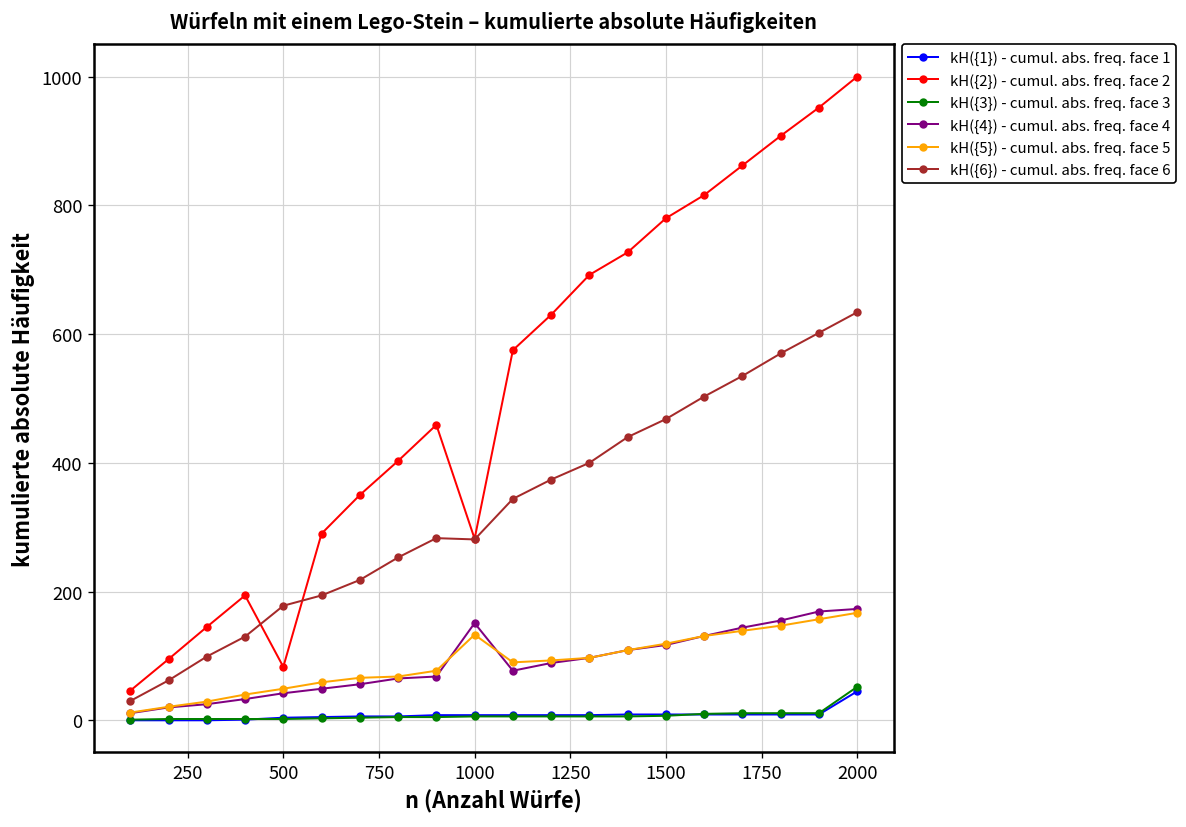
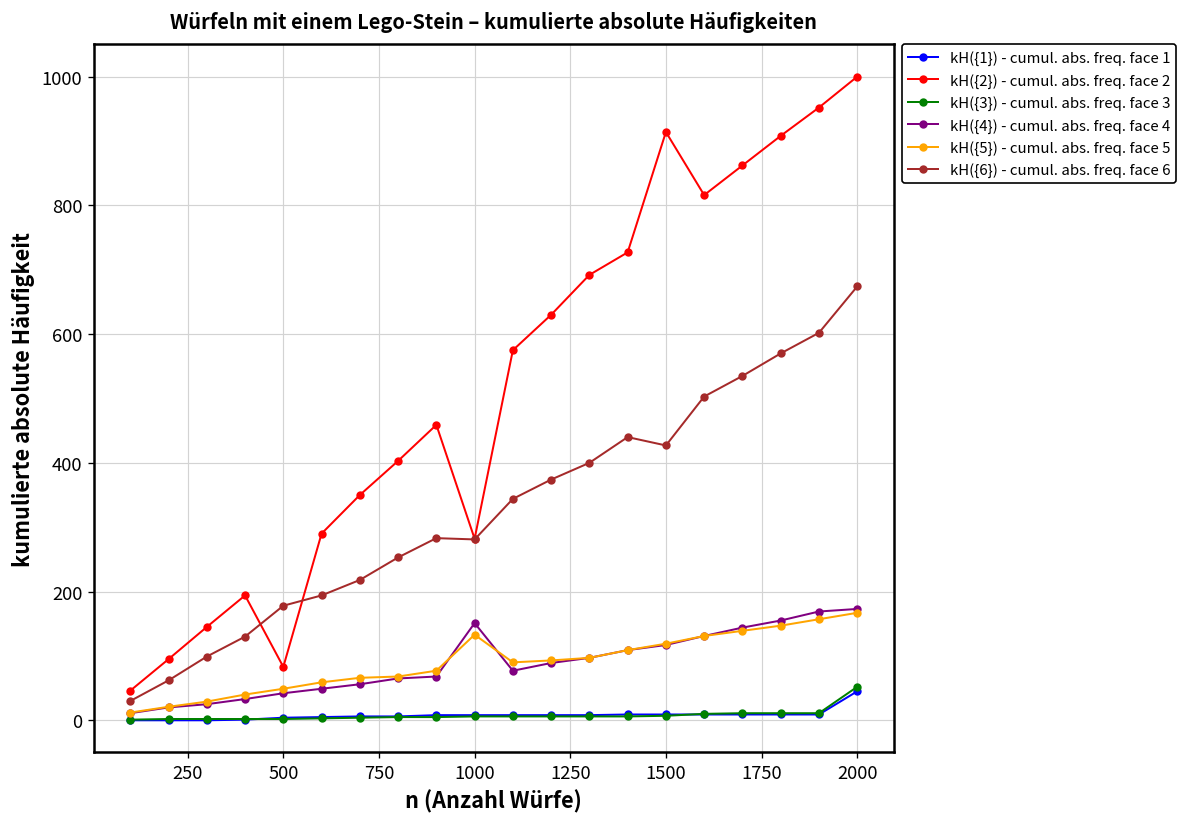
kH({2}) - cumul. abs. freq. face 2, 1500: 780 -> 910
kH({6}) - cumul. abs. freq. face 6, 1500: 470 -> 430
kH({6}) - cumul. abs. freq. face 6, 2000: 630 -> 670
